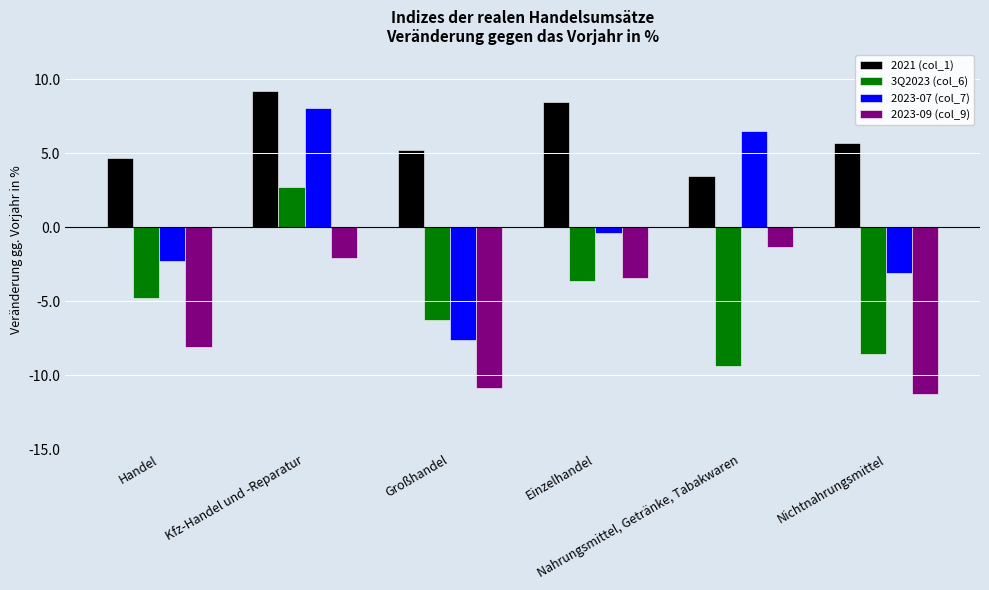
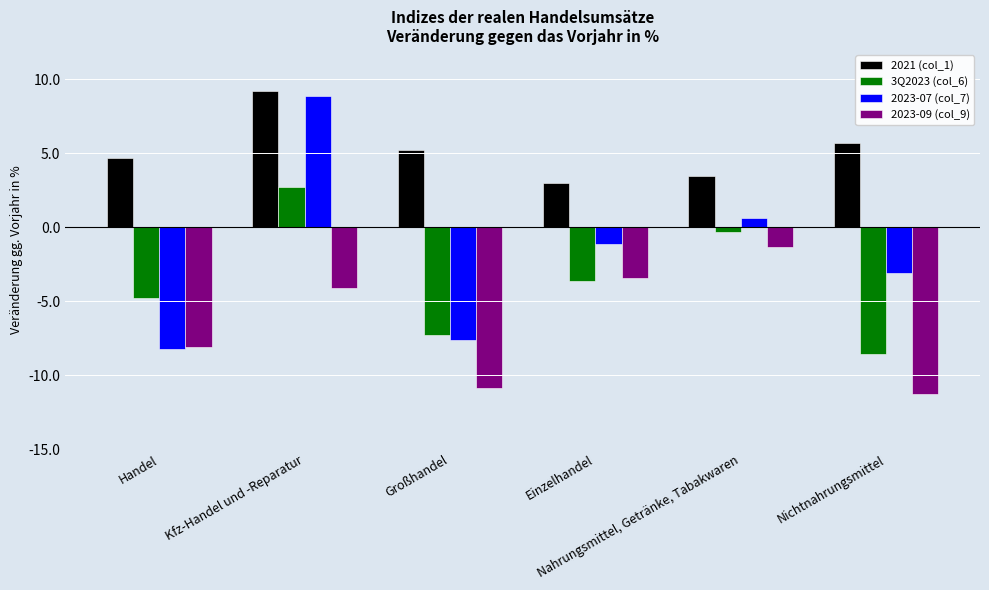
2023-07 (col_7), Handel: -2.3 -> -8.2
2023-07 (col_7), Kfz-Handel und -Reparatur: 8.1 -> 8.9
2023-09 (col_9), Kfz-Handel und -Reparatur: -2.1 -> -4.1
3Q2023 (col_6), Großhandel: -6.3 -> -7.3
2021 (col_1), Einzelhandel: 8.5 -> 3.0
2023-07 (col_7), Einzelhandel: -0.4 -> -1.1
3Q2023 (col_6), Nahrungsmittel, Getränke, Tabakwaren: -9.4 -> -0.3
2023-07 (col_7), Nahrungsmittel, Getränke, Tabakwaren: 6.5 -> 0.6
